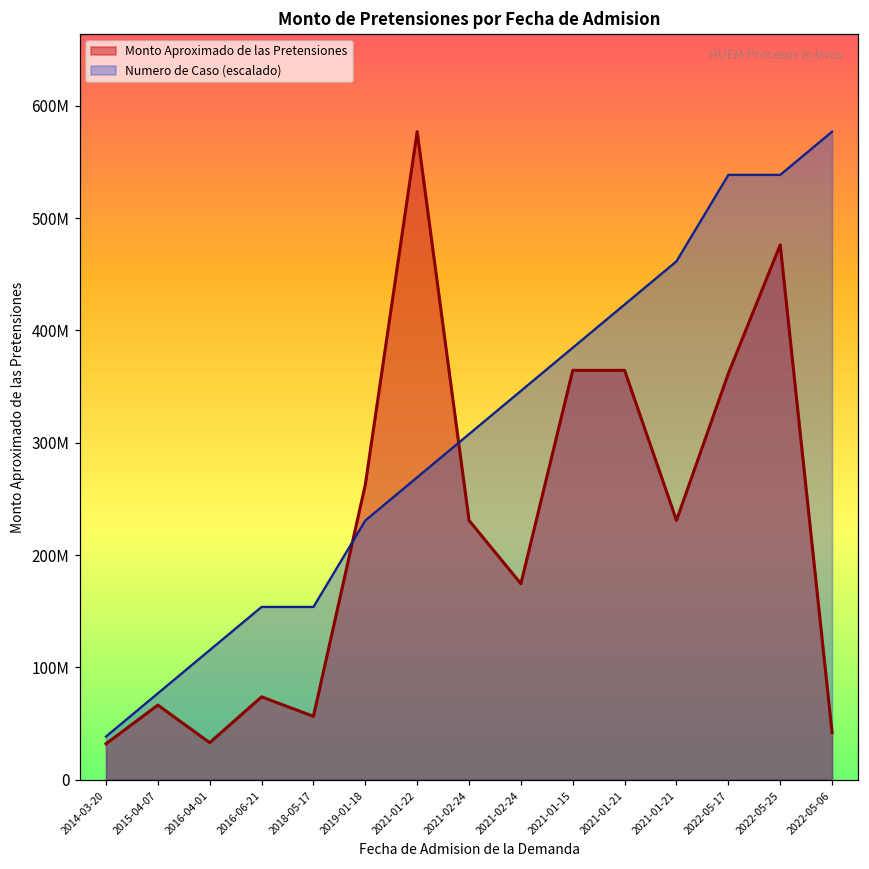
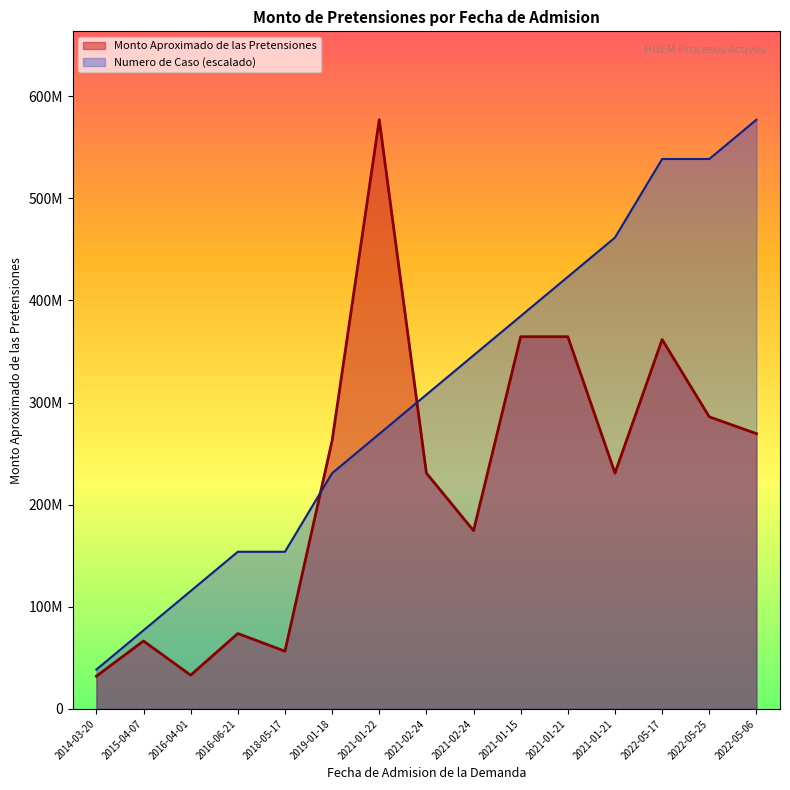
Monto Aproximado de las Pretensiones, 2022-05-25: 476000000 -> 286000000
Monto Aproximado de las Pretensiones, 2022-05-06: 42000000 -> 270000000
